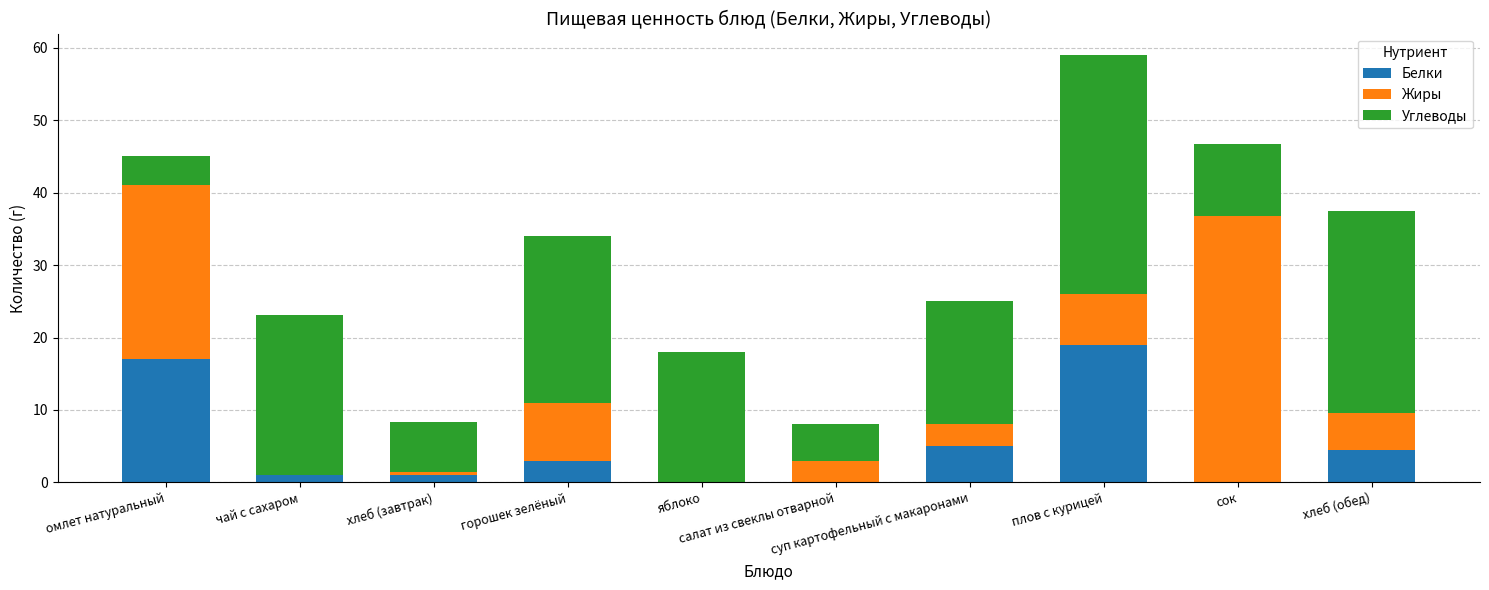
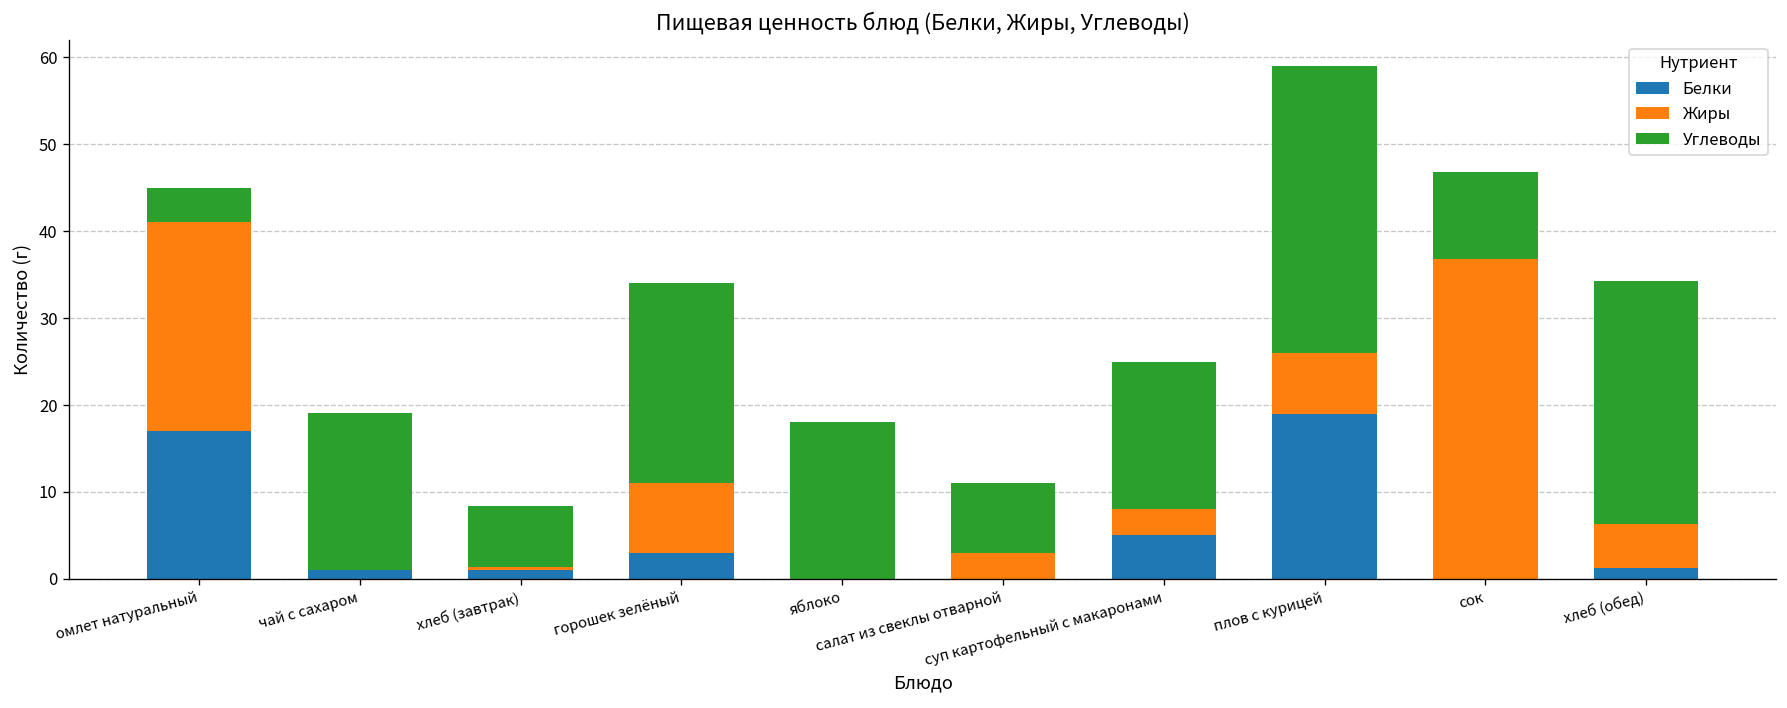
Углеводы, чай с сахаром: 22 -> 18
Углеводы, салат из свеклы отварной: 5 -> 8
Белки, хлеб (обед): 5 -> 1
